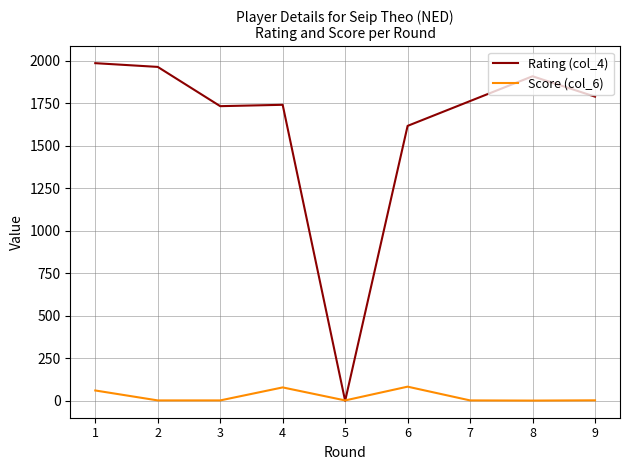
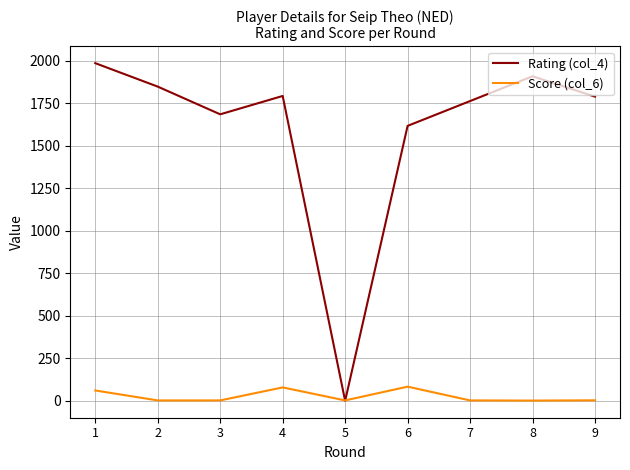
Rating (col_4), 2: 1970 -> 1850
Rating (col_4), 3: 1730 -> 1690
Rating (col_4), 4: 1740 -> 1790
